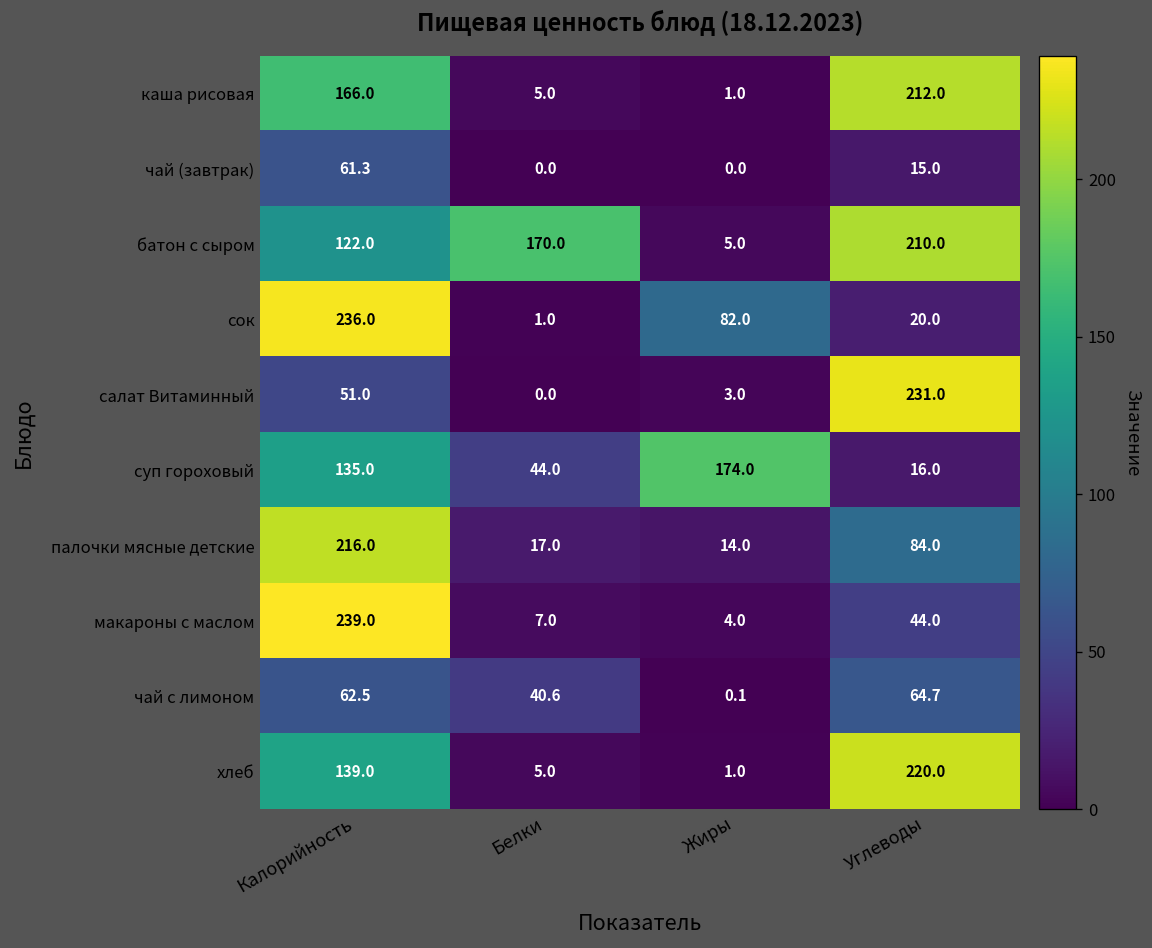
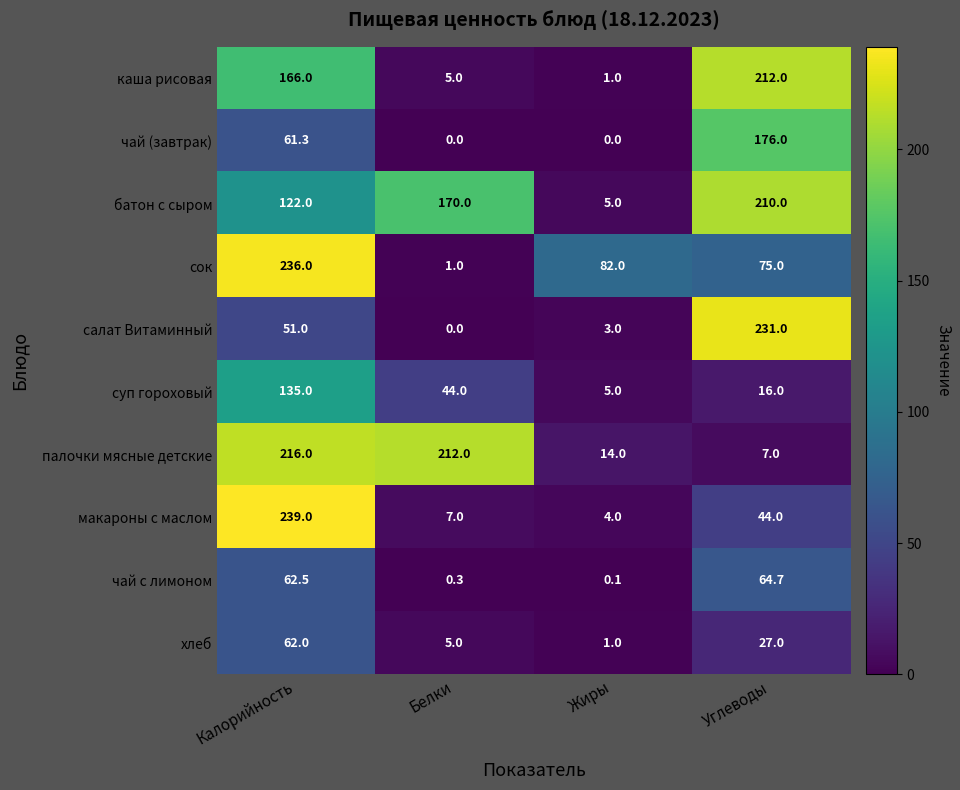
чай (завтрак), Углеводы: 15.0 -> 176.0
сок, Углеводы: 20.0 -> 75.0
суп гороховый, Жиры: 174.0 -> 5.0
палочки мясные детские, Белки: 17.0 -> 212.0
палочки мясные детские, Углеводы: 84.0 -> 7.0
чай с лимоном, Белки: 40.6 -> 0.3
хлеб, Калорийность: 139.0 -> 62.0
хлеб, Углеводы: 220.0 -> 27.0
